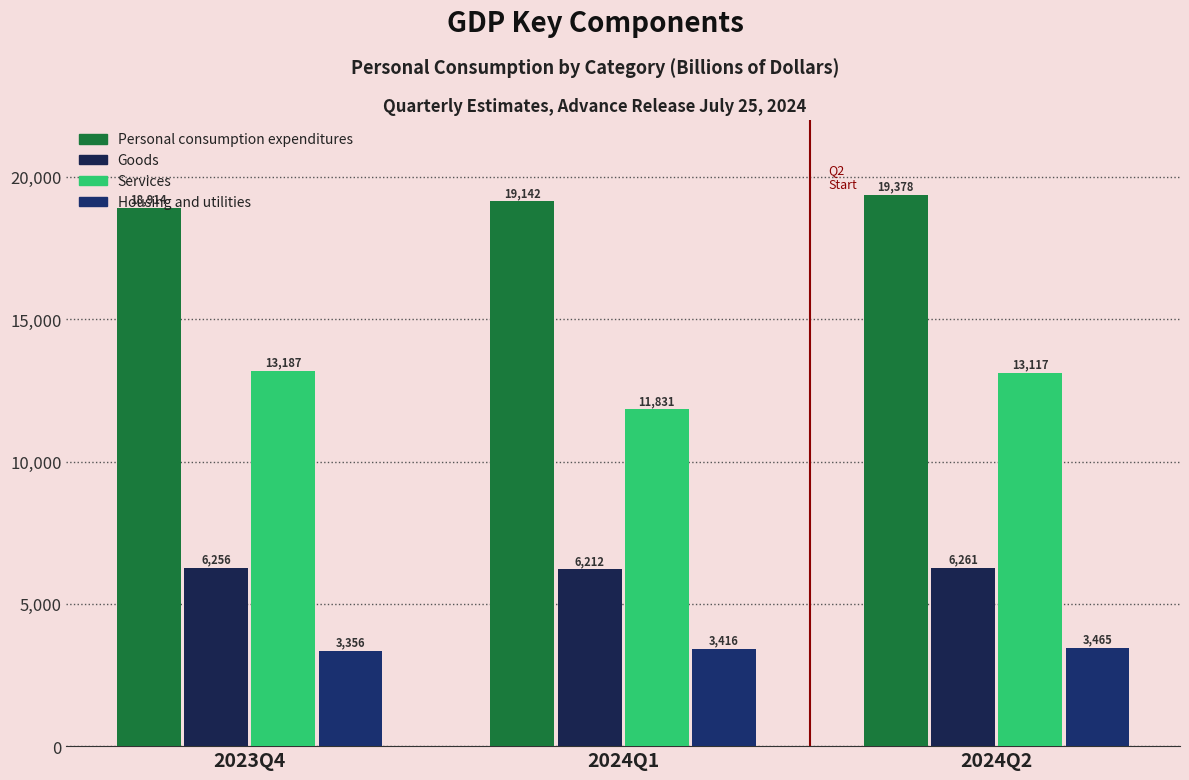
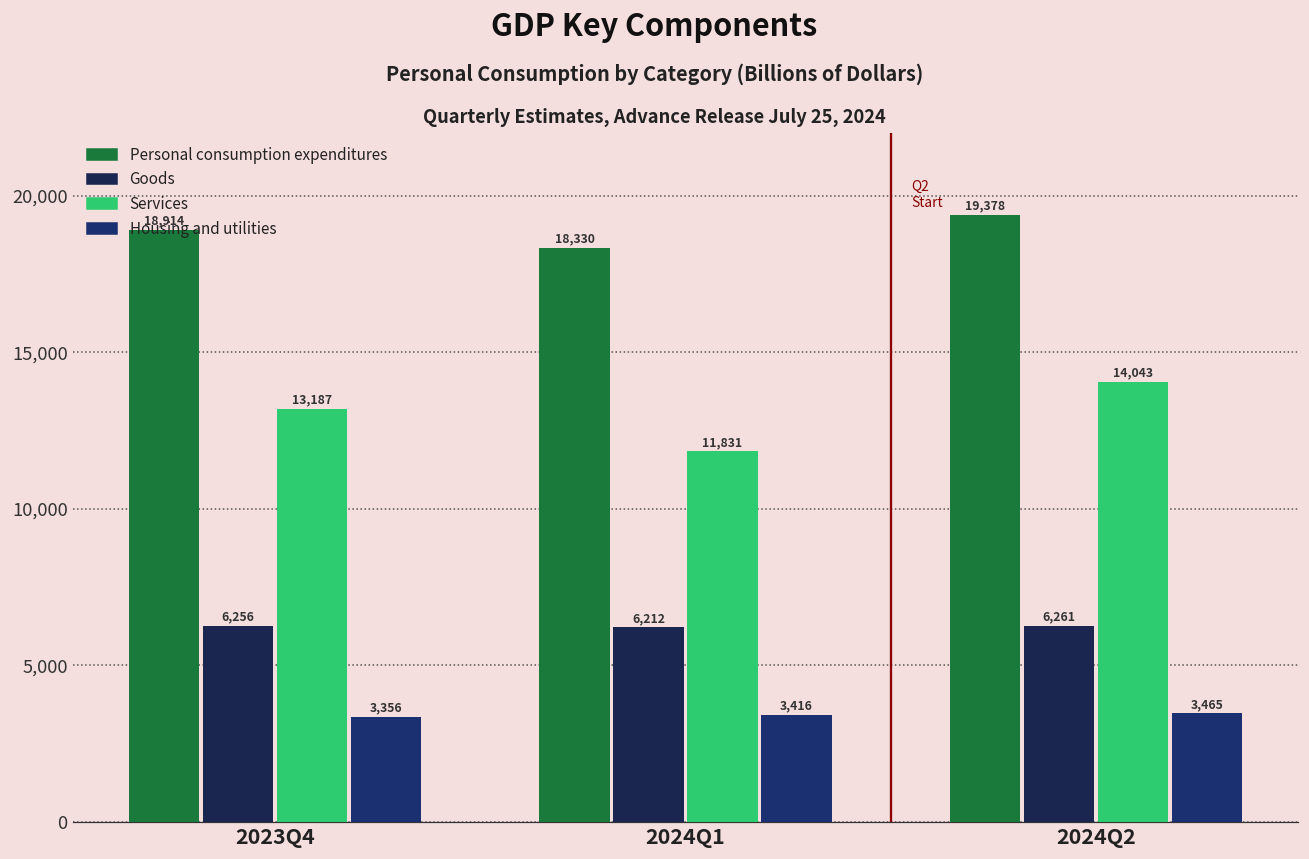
Personal consumption expenditures, 2024Q1: 19,142 -> 18,330
Services, 2024Q2: 13,117 -> 14,043
